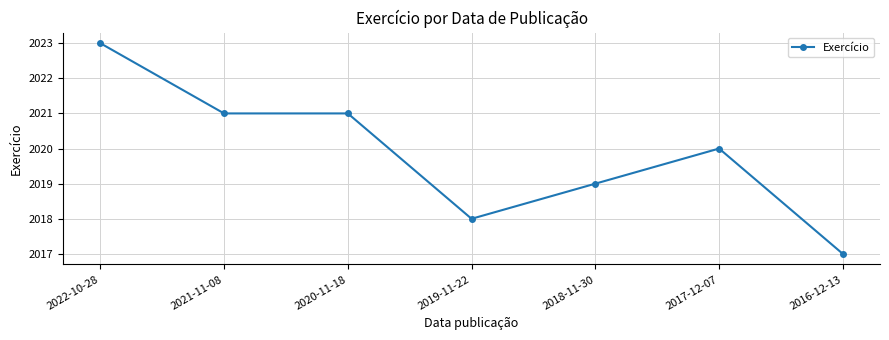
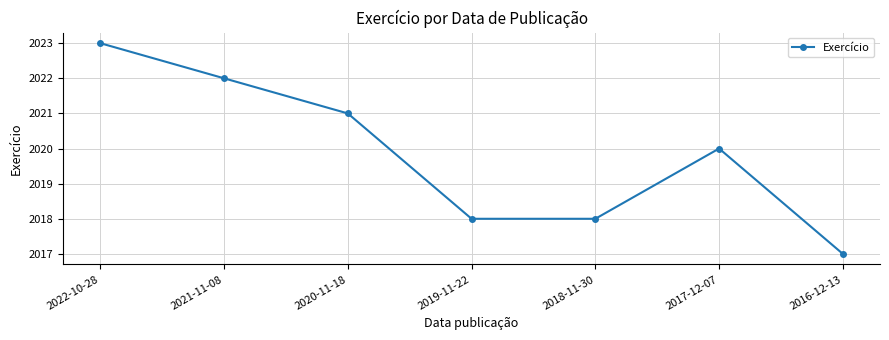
2021-11-08: 2021 -> 2022
2018-11-30: 2019 -> 2018
